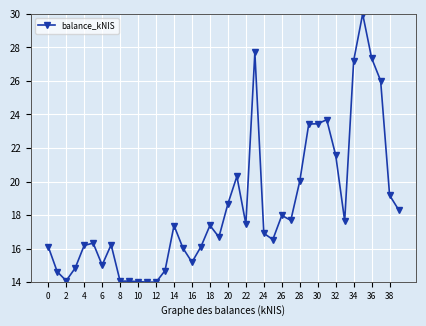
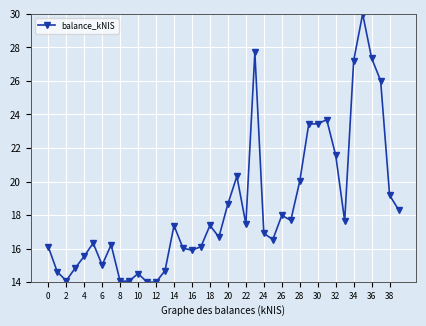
4: 16.2 -> 15.5
10: 14.0 -> 14.5
16: 15.2 -> 15.9
